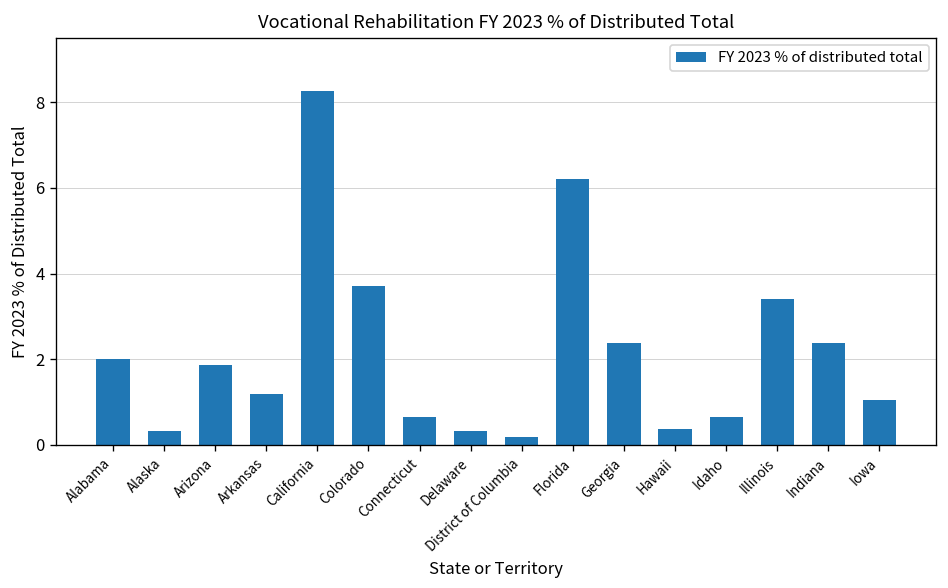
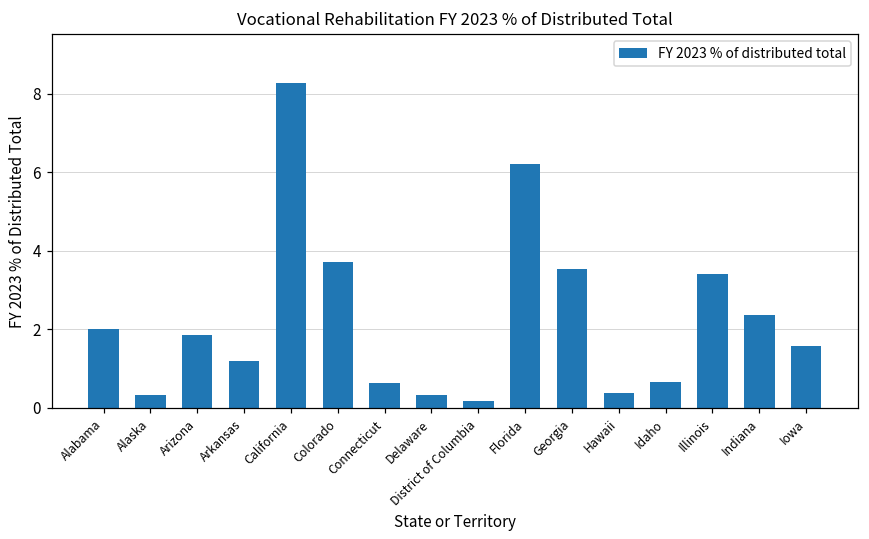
Georgia: 2.4 -> 3.5
Iowa: 1.1 -> 1.6
